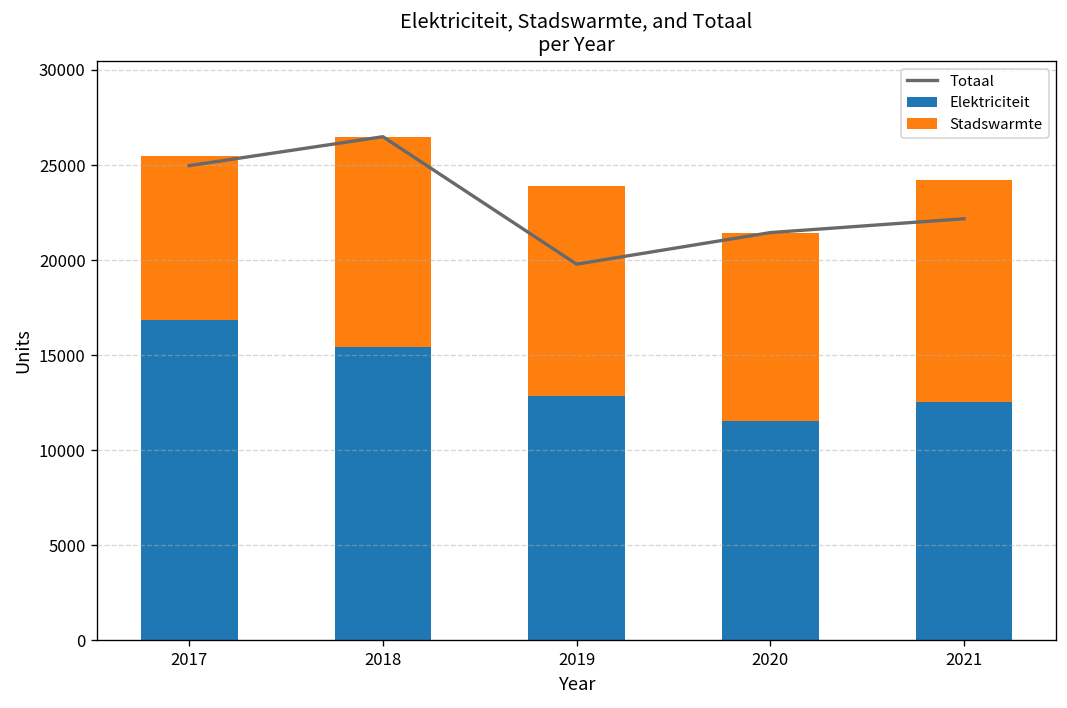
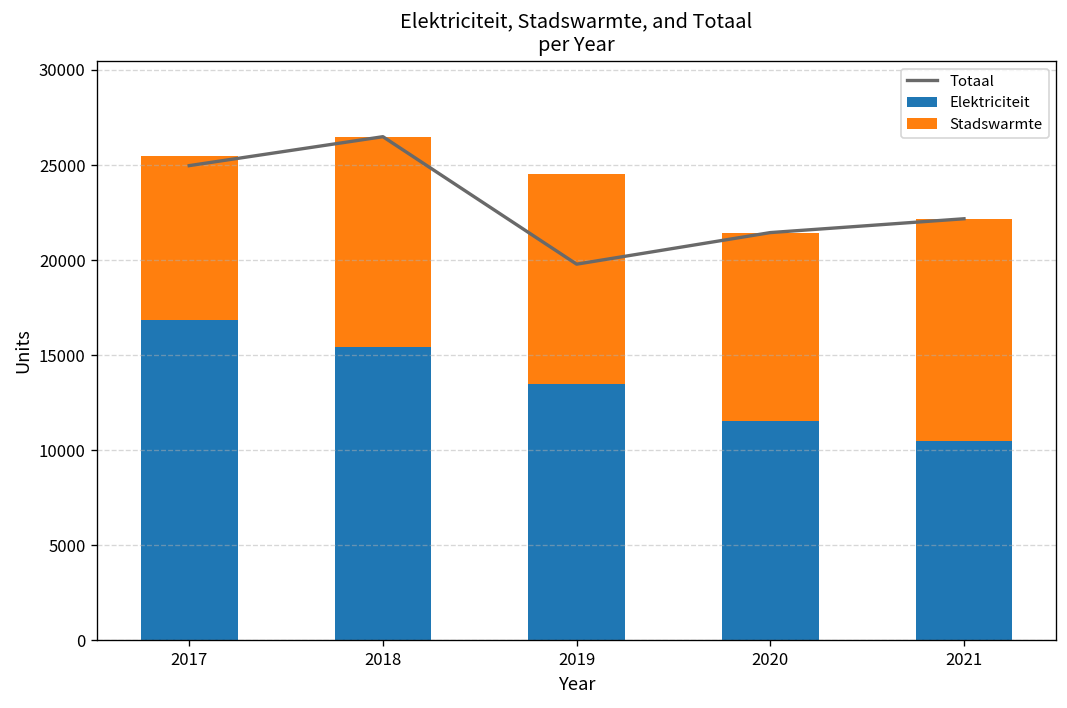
Elektriciteit, 2019: 12900 -> 13500
Elektriciteit, 2021: 12500 -> 10500
